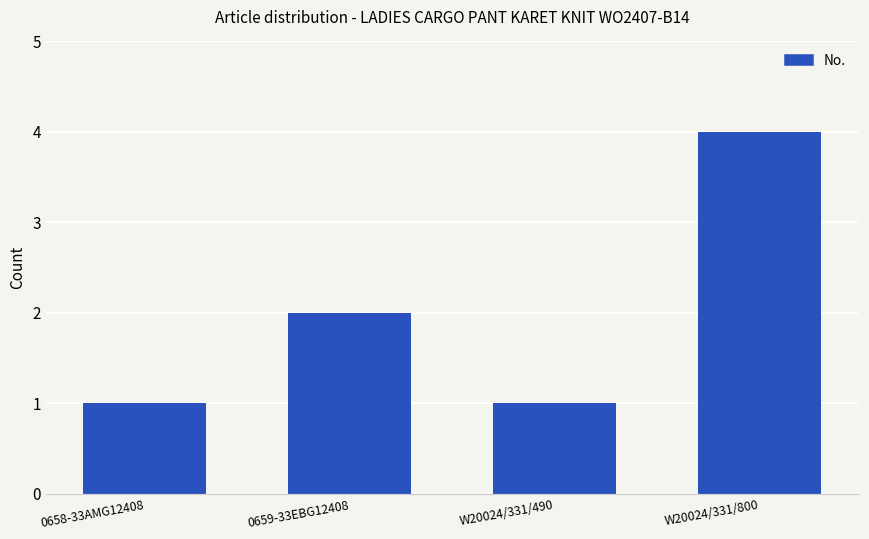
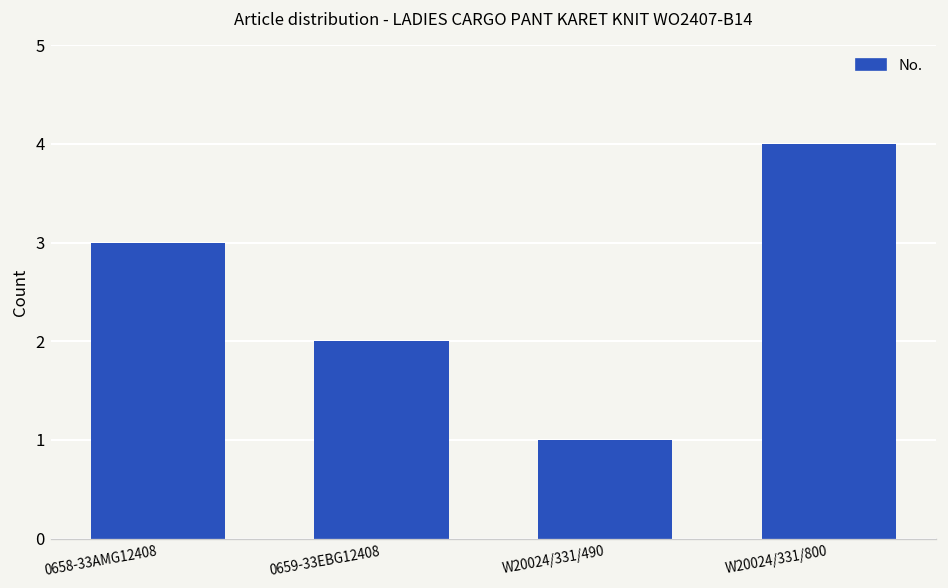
0658-33AMG12408: 1 -> 3
